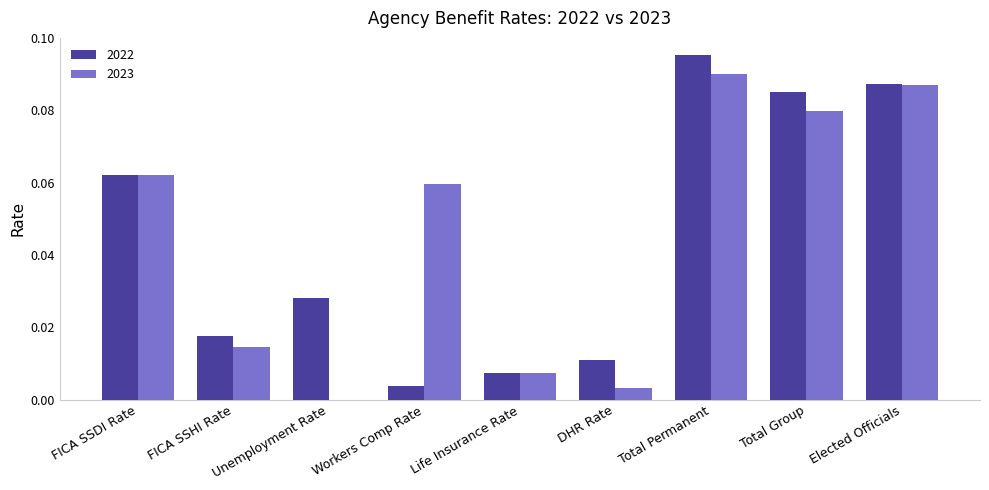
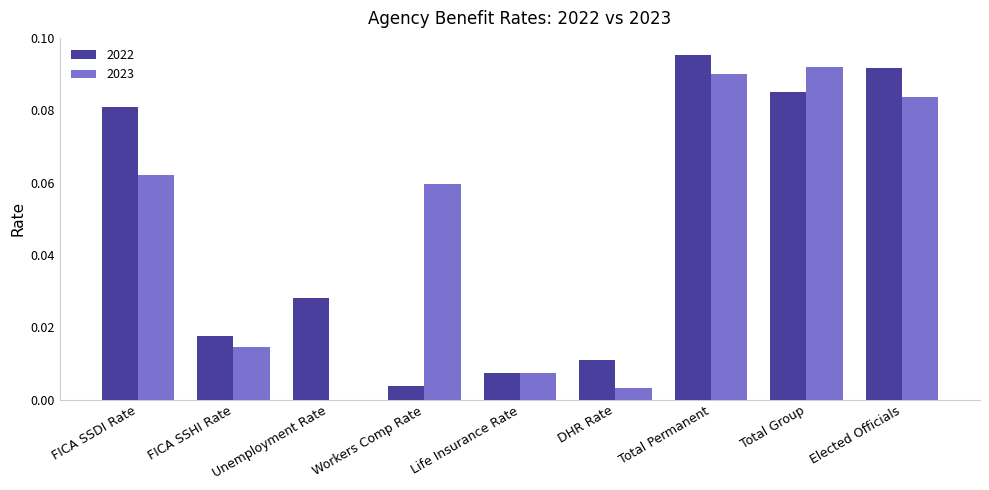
2022, FICA SSDI Rate: 0.062 -> 0.081
2023, Total Group: 0.080 -> 0.092
2022, Elected Officials: 0.087 -> 0.092
2023, Elected Officials: 0.087 -> 0.084
